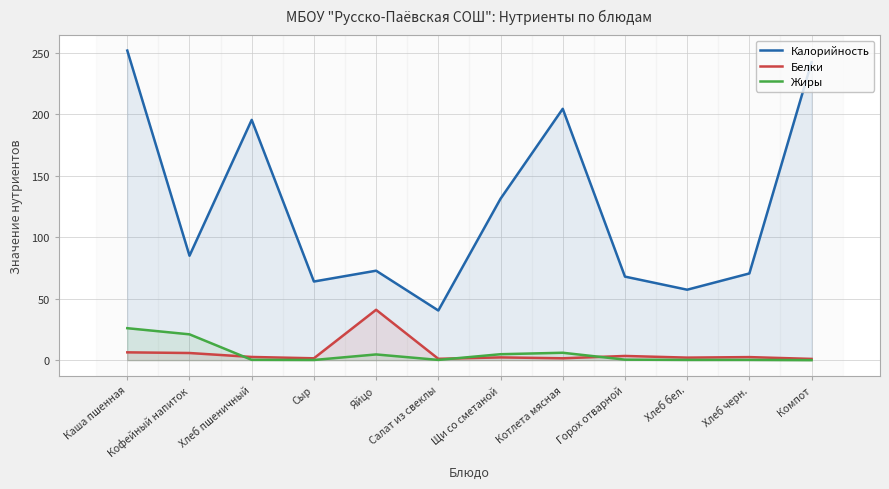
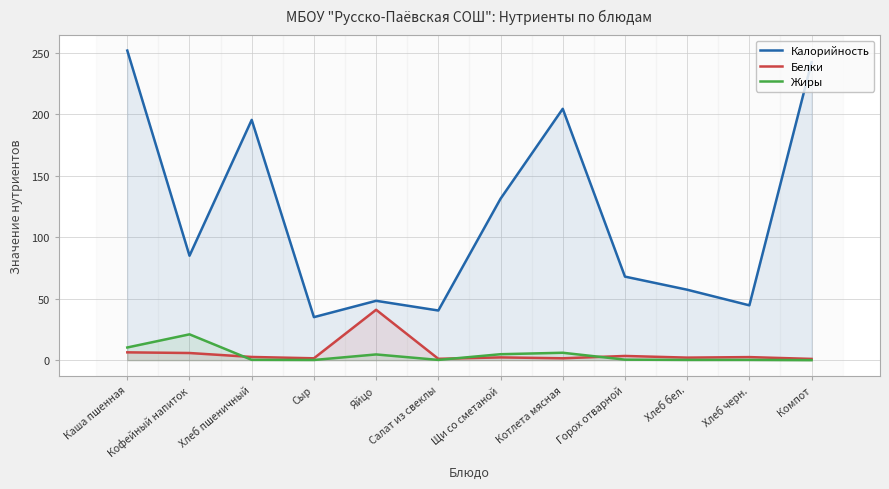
Жиры, Каша пшенная: 26 -> 10
Калорийность, Сыр: 64 -> 35
Калорийность, Яйцо: 73 -> 48
Калорийность, Хлеб черн.: 71 -> 45
